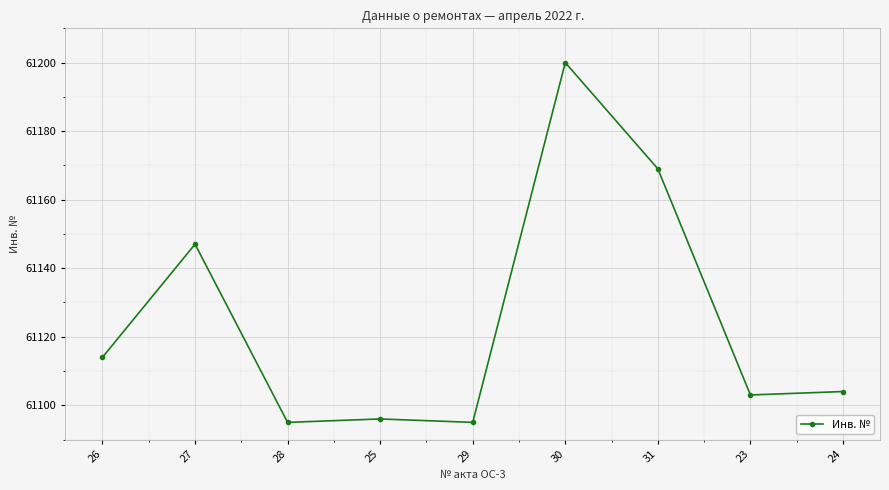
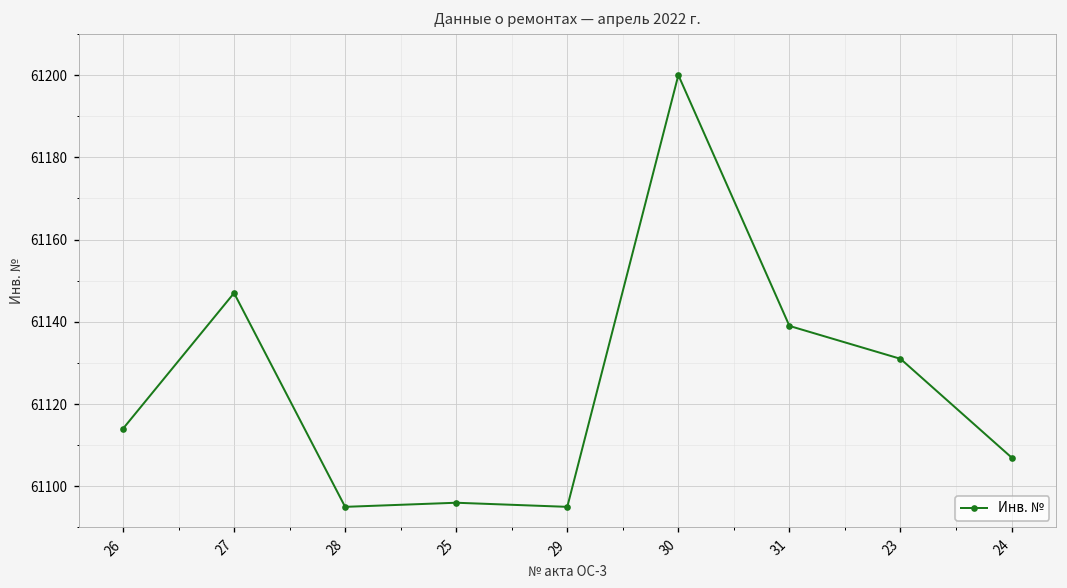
31: 61169 -> 61139
23: 61103 -> 61131
24: 61104 -> 61107
